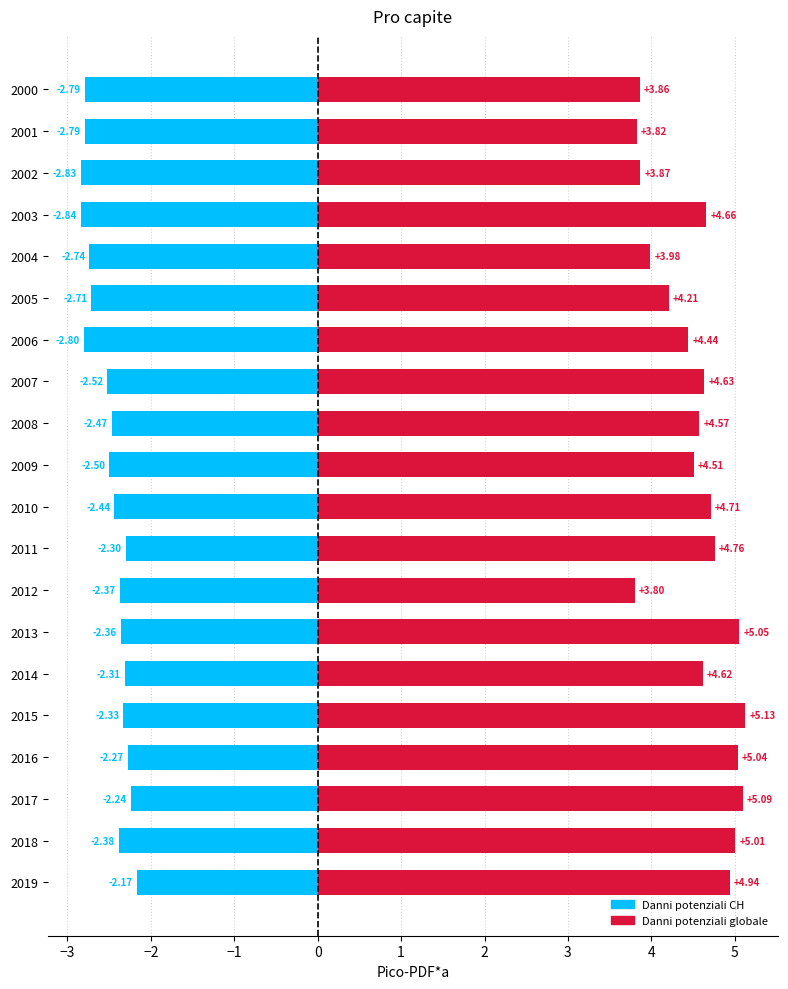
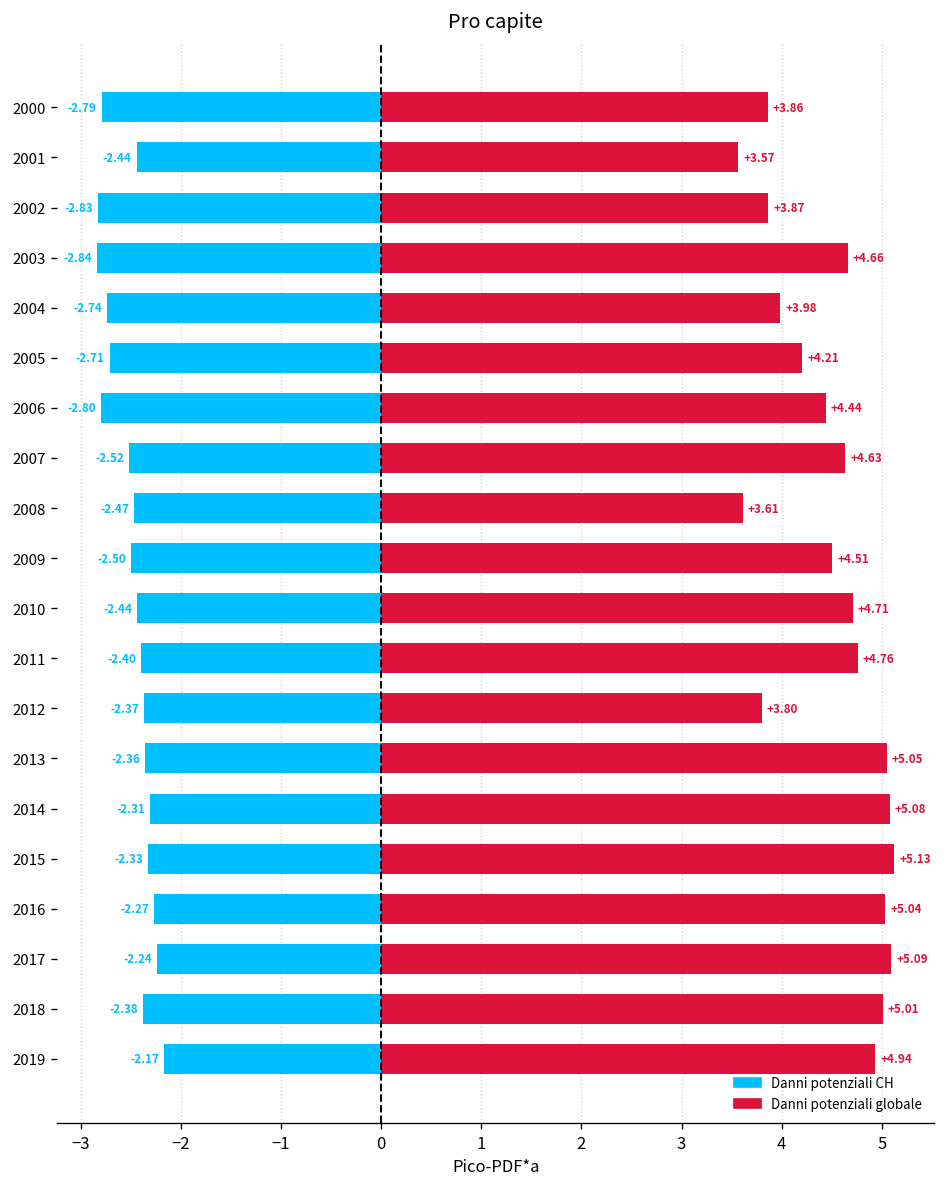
Danni potenziali CH, 2001: -2.79 -> -2.44
Danni potenziali globale, 2001: +3.82 -> +3.57
Danni potenziali globale, 2008: +4.57 -> +3.61
Danni potenziali CH, 2011: -2.30 -> -2.40
Danni potenziali globale, 2014: +4.62 -> +5.08
